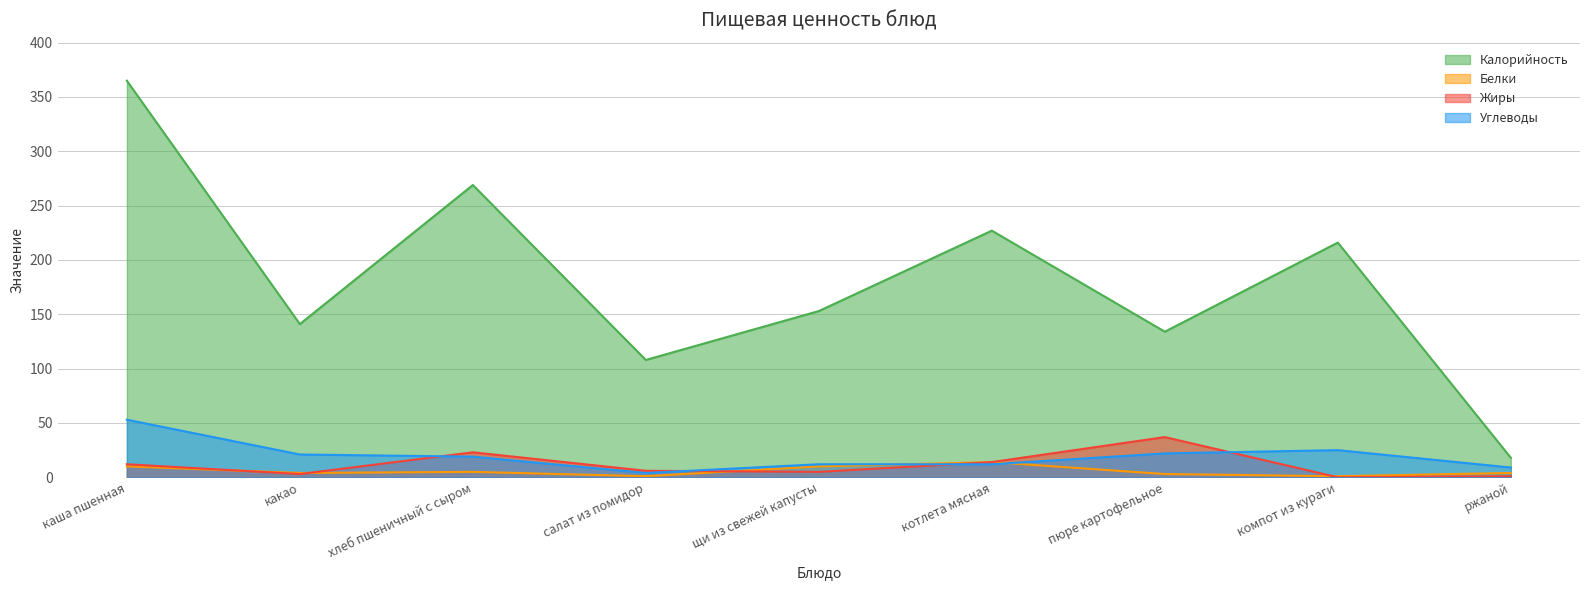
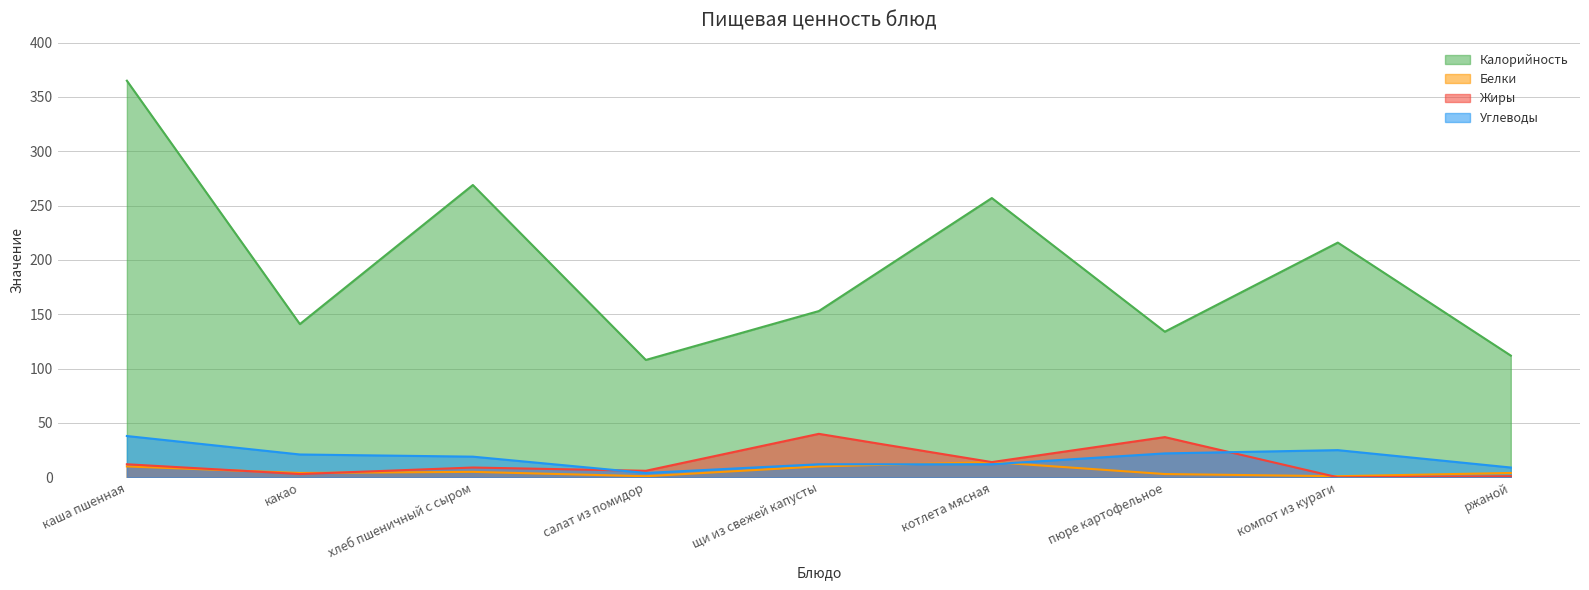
Углеводы, каша пшенная: 53 -> 38
Жиры, хлеб пшеничный с сыром: 23 -> 9
Жиры, щи из свежей капусты: 5 -> 40
Калорийность, котлета мясная: 227 -> 257
Калорийность, ржаной: 18 -> 112
